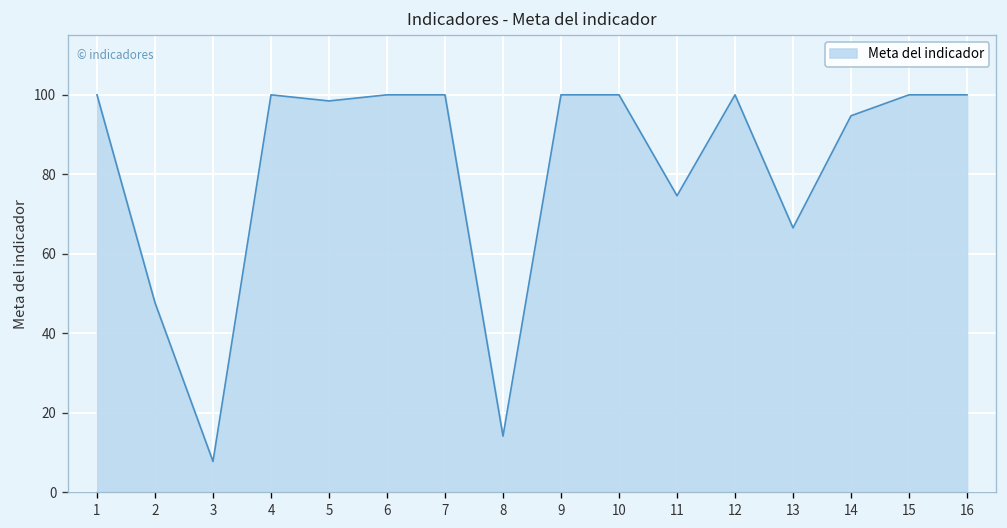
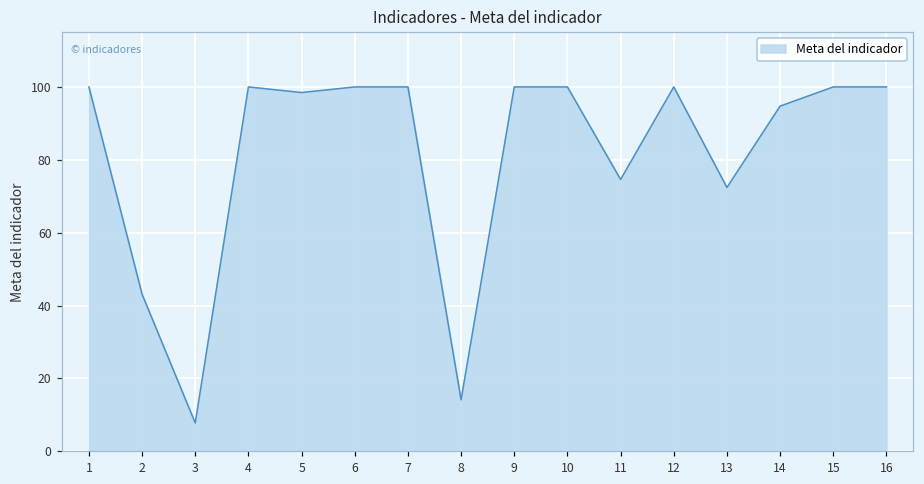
2: 48 -> 43
13: 67 -> 72
